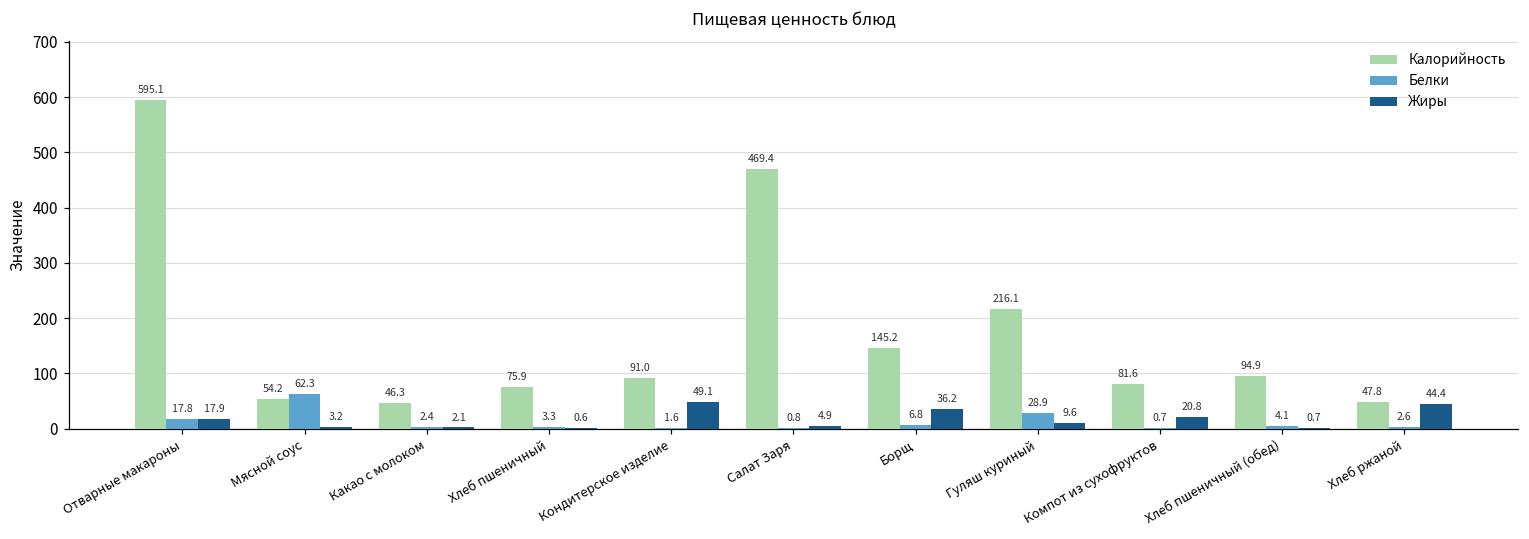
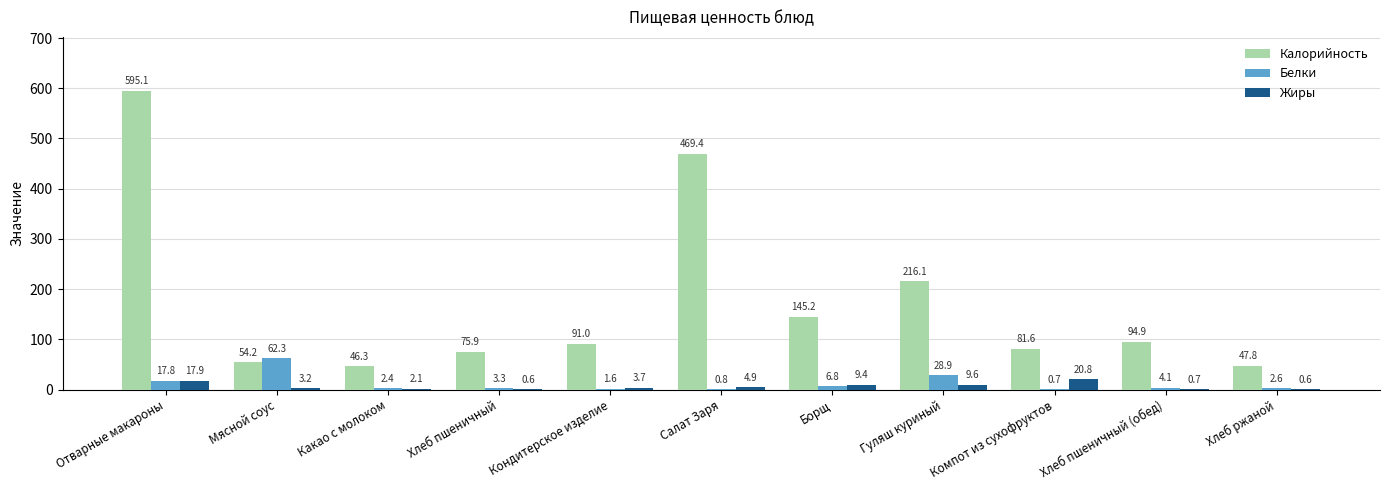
Жиры, Кондитерское изделие: 49.1 -> 3.7
Жиры, Борщ: 36.2 -> 9.4
Жиры, Хлеб ржаной: 44.4 -> 0.6
